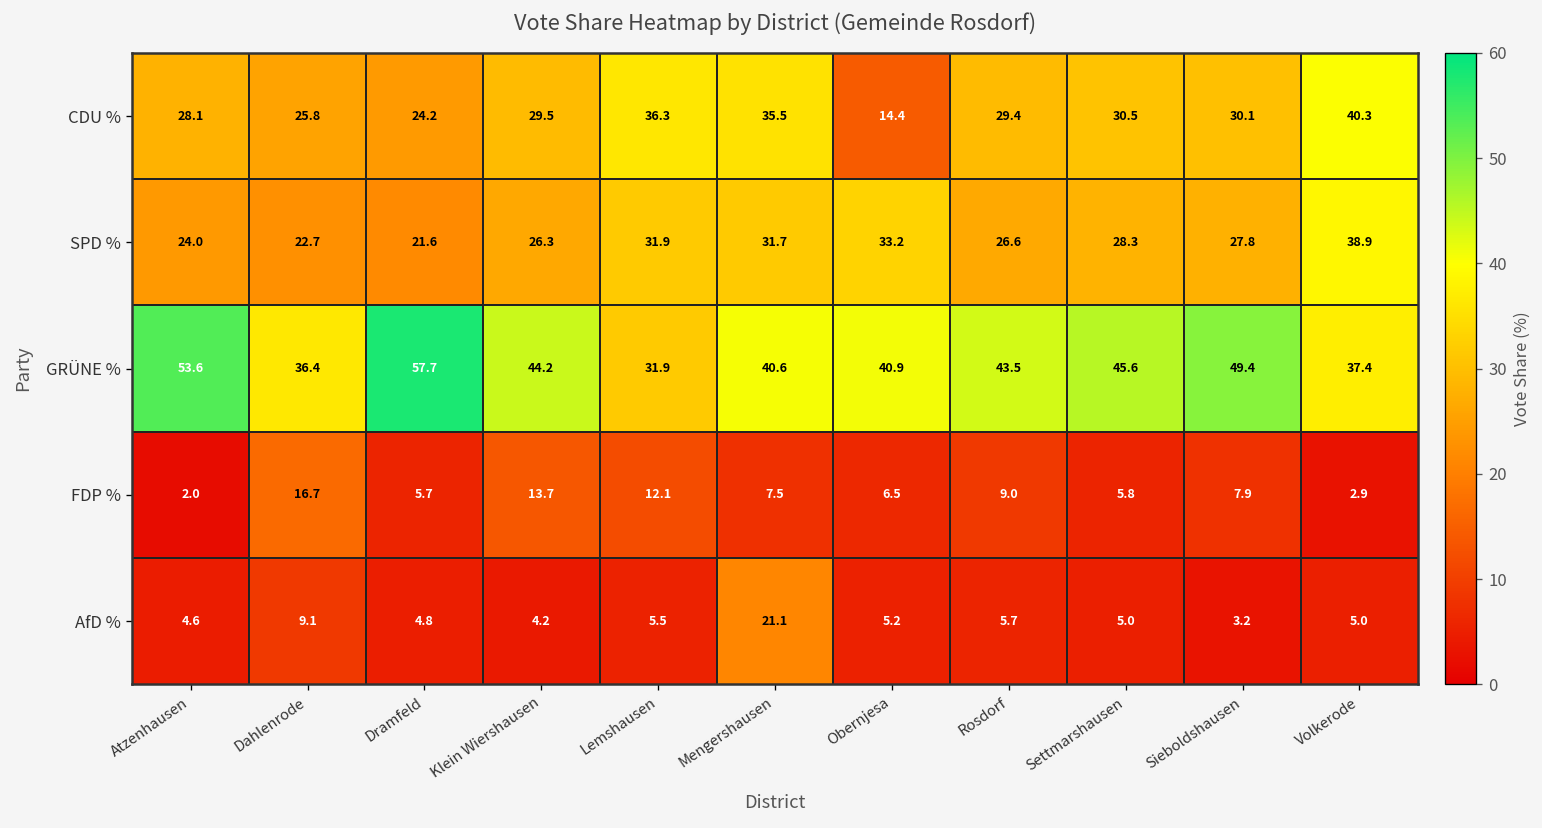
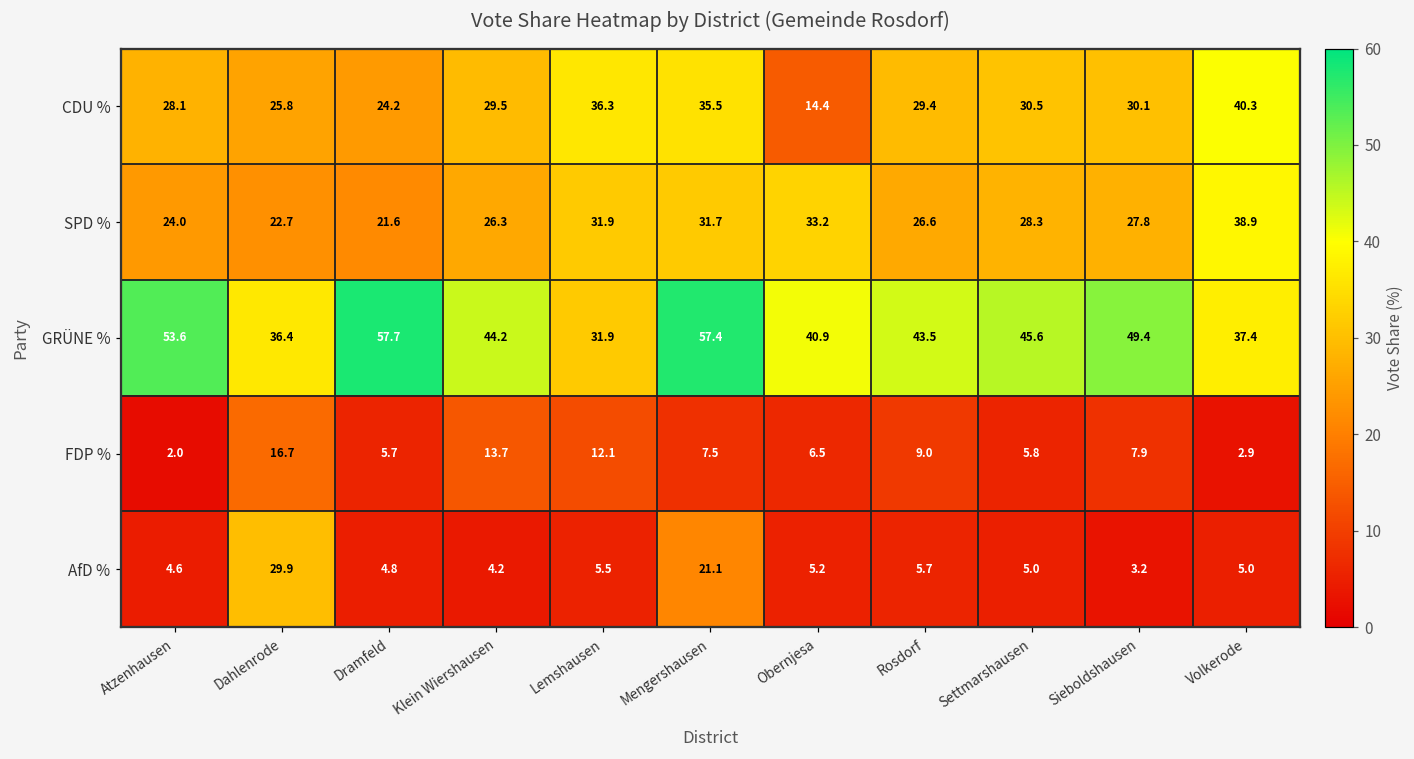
GRÜNE %, Mengershausen: 40.6 -> 57.4
AfD %, Dahlenrode: 9.1 -> 29.9
